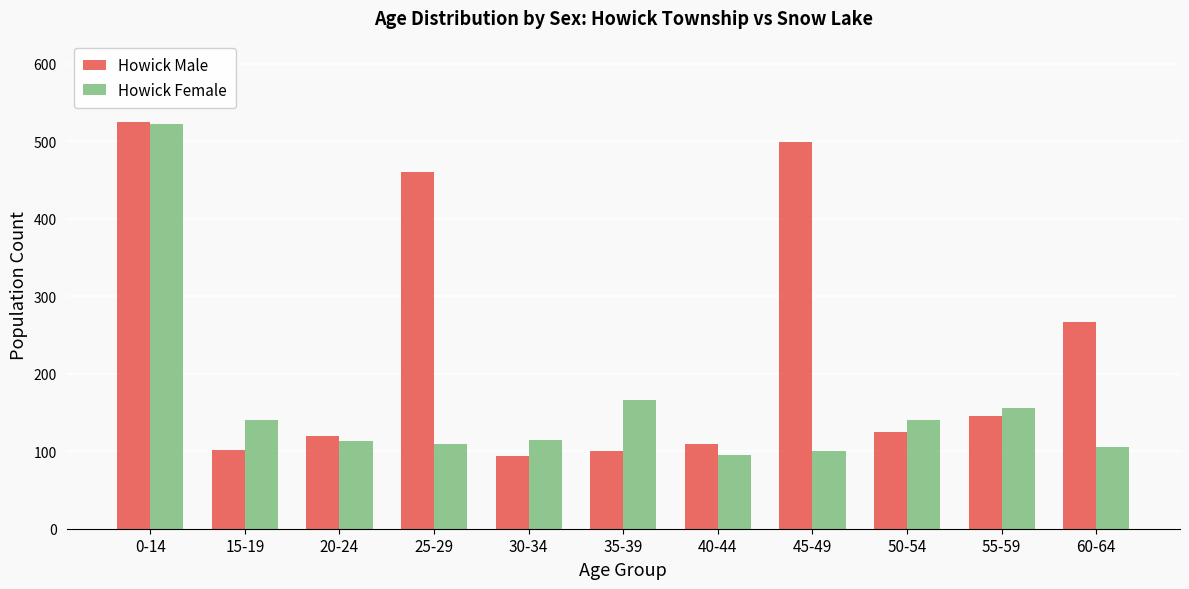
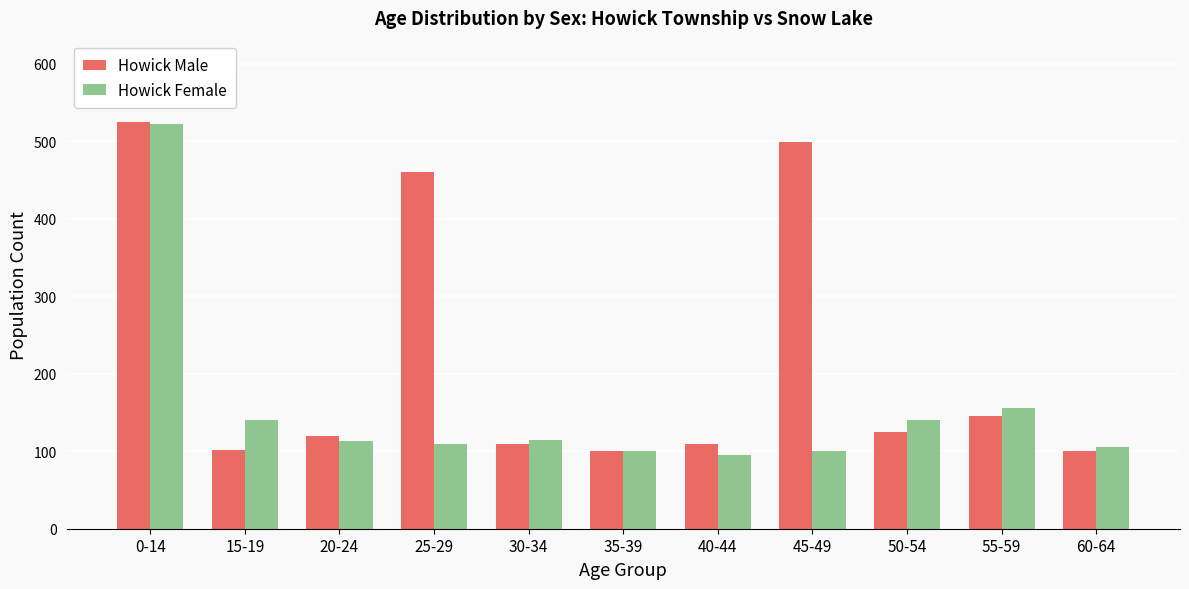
Howick Male, 30-34: 90 -> 110
Howick Female, 35-39: 170 -> 100
Howick Male, 60-64: 270 -> 100
